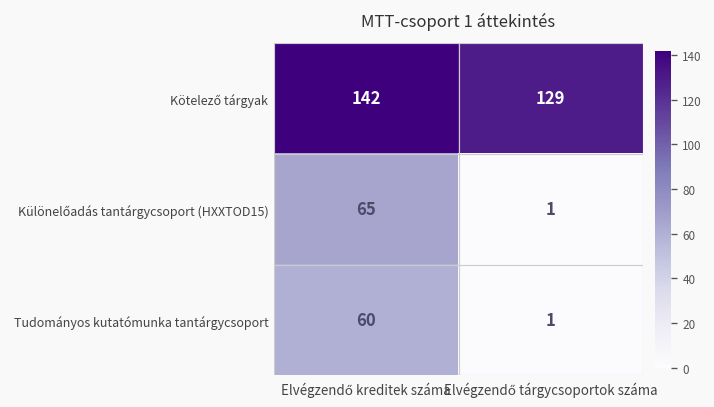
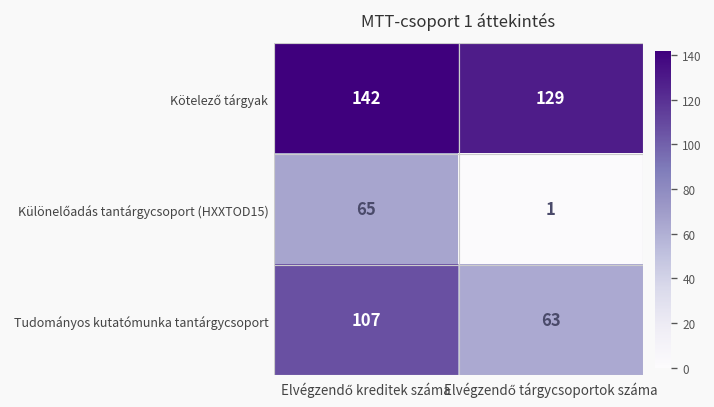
Tudományos kutatómunka tantárgycsoport, Elvégzendő kreditek száma: 60 -> 107
Tudományos kutatómunka tantárgycsoport, Elvégzendő tárgycsoportok száma: 1 -> 63
